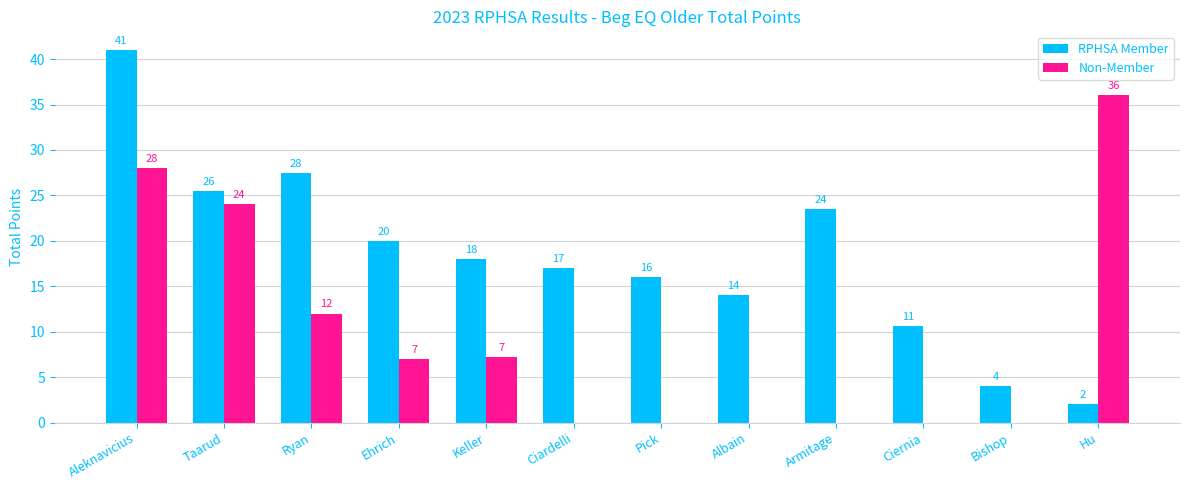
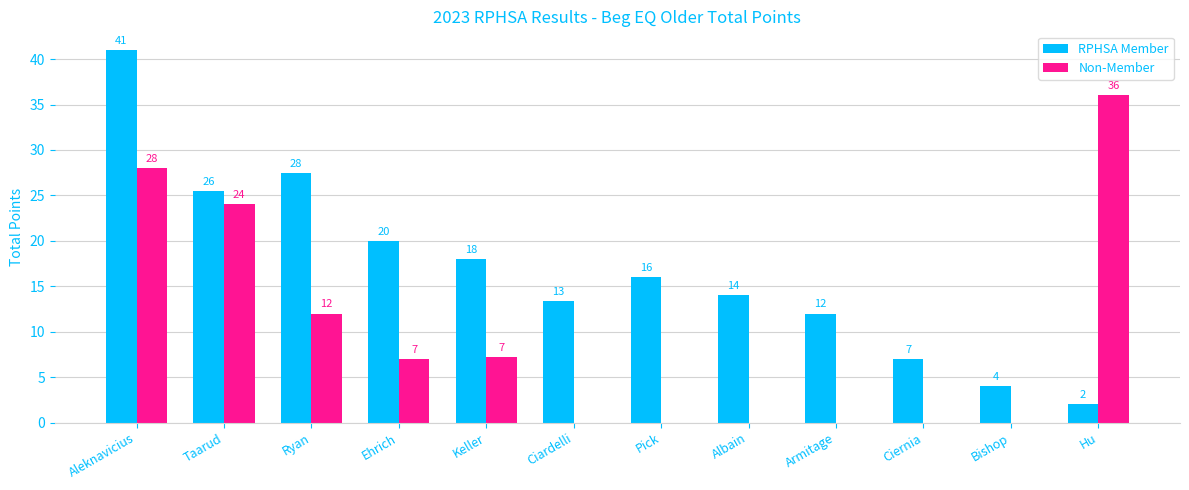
RPHSA Member, Ciardelli: 17 -> 13
RPHSA Member, Armitage: 24 -> 12
RPHSA Member, Ciernia: 11 -> 7
